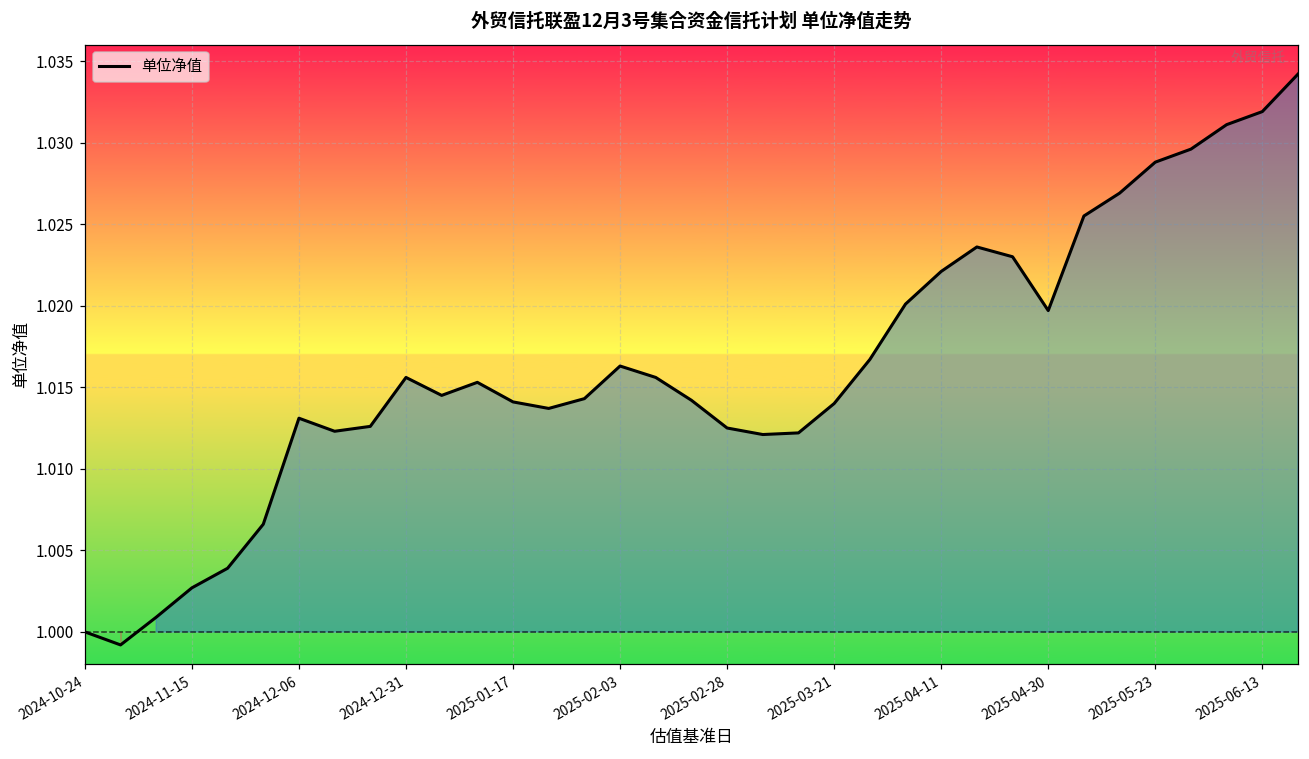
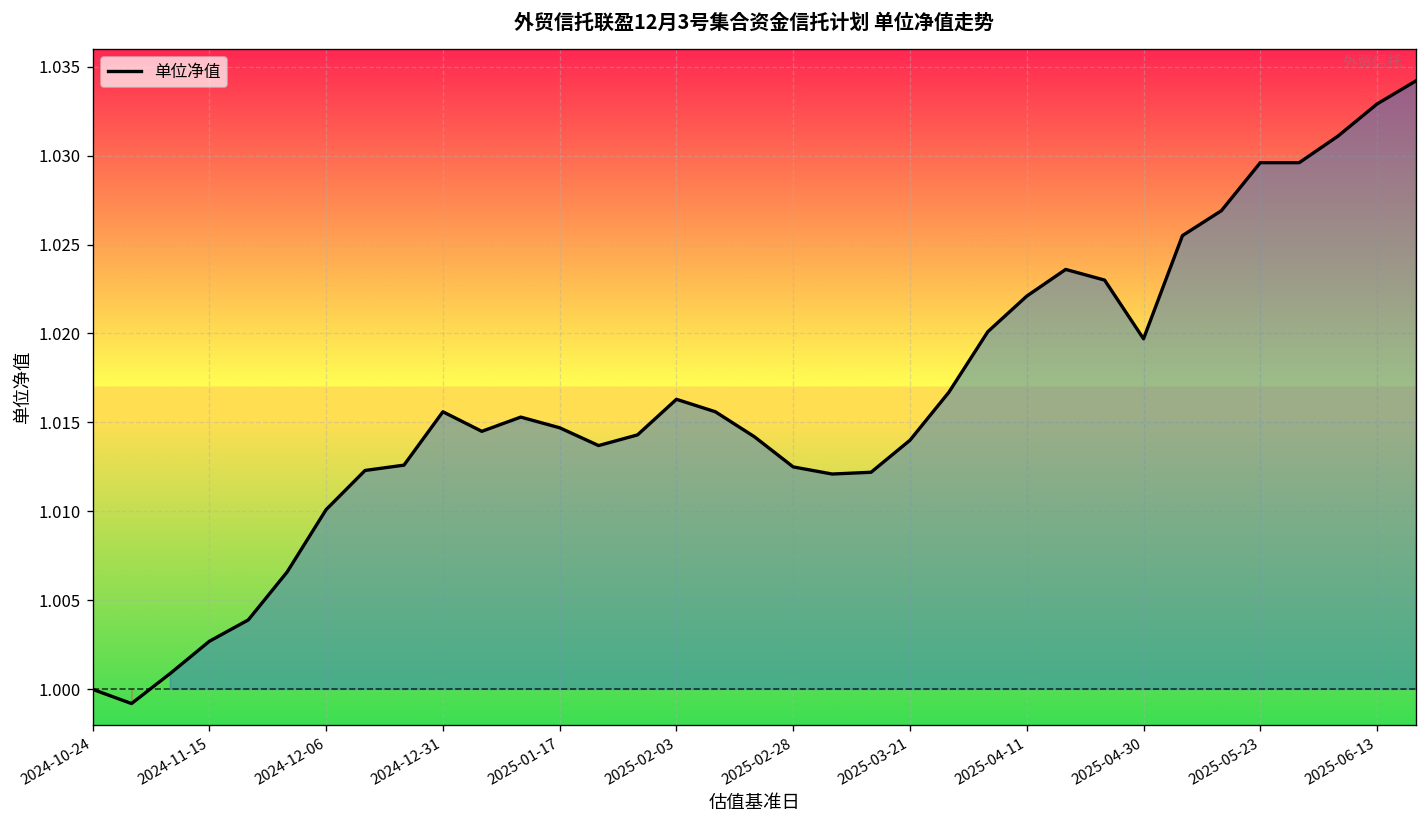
2024-12-06: 1.0131 -> 1.0101
2025-01-17: 1.0141 -> 1.0147
2025-05-23: 1.0288 -> 1.0296
2025-06-13: 1.0319 -> 1.0329
